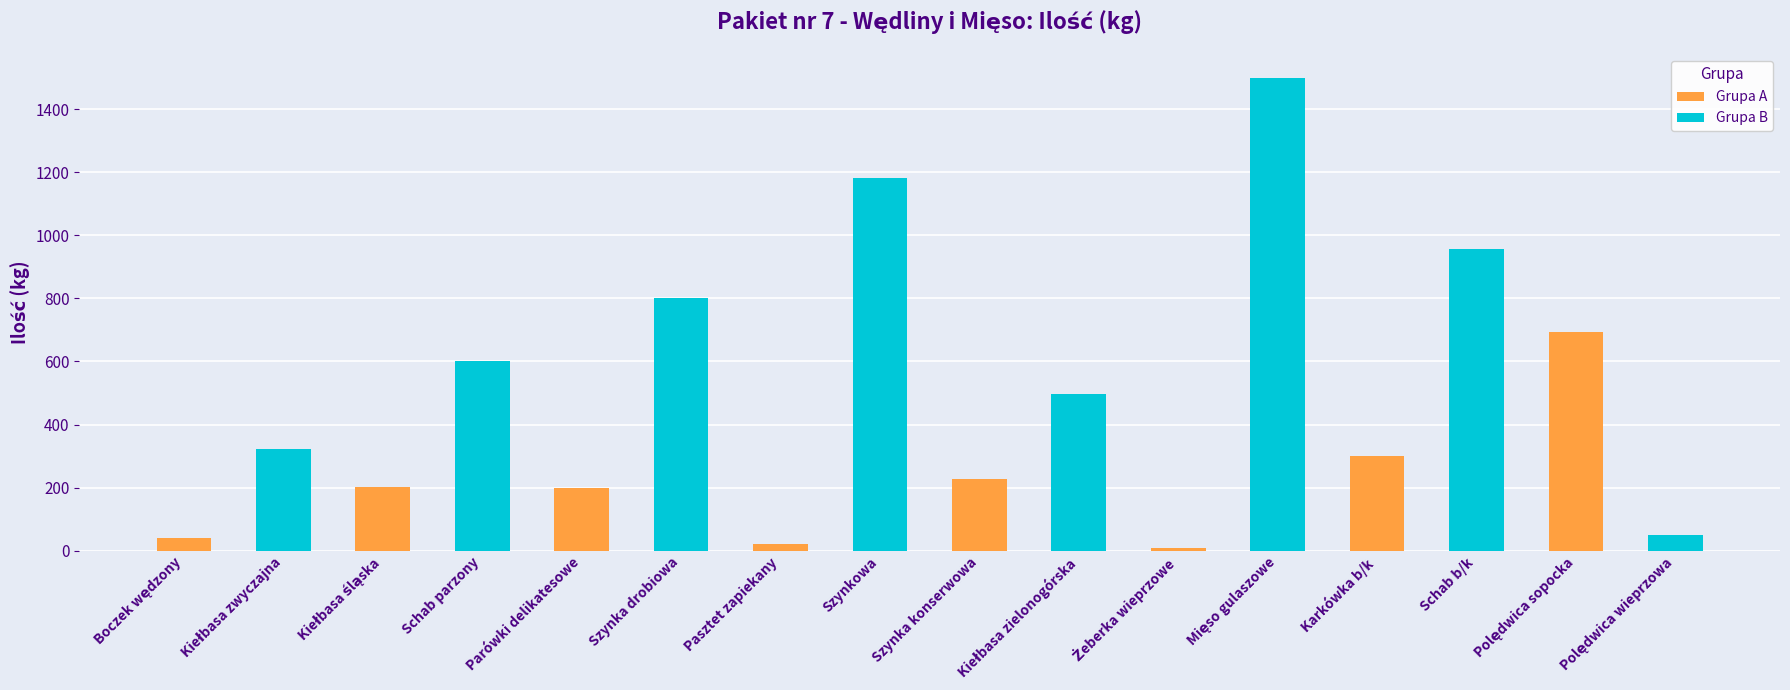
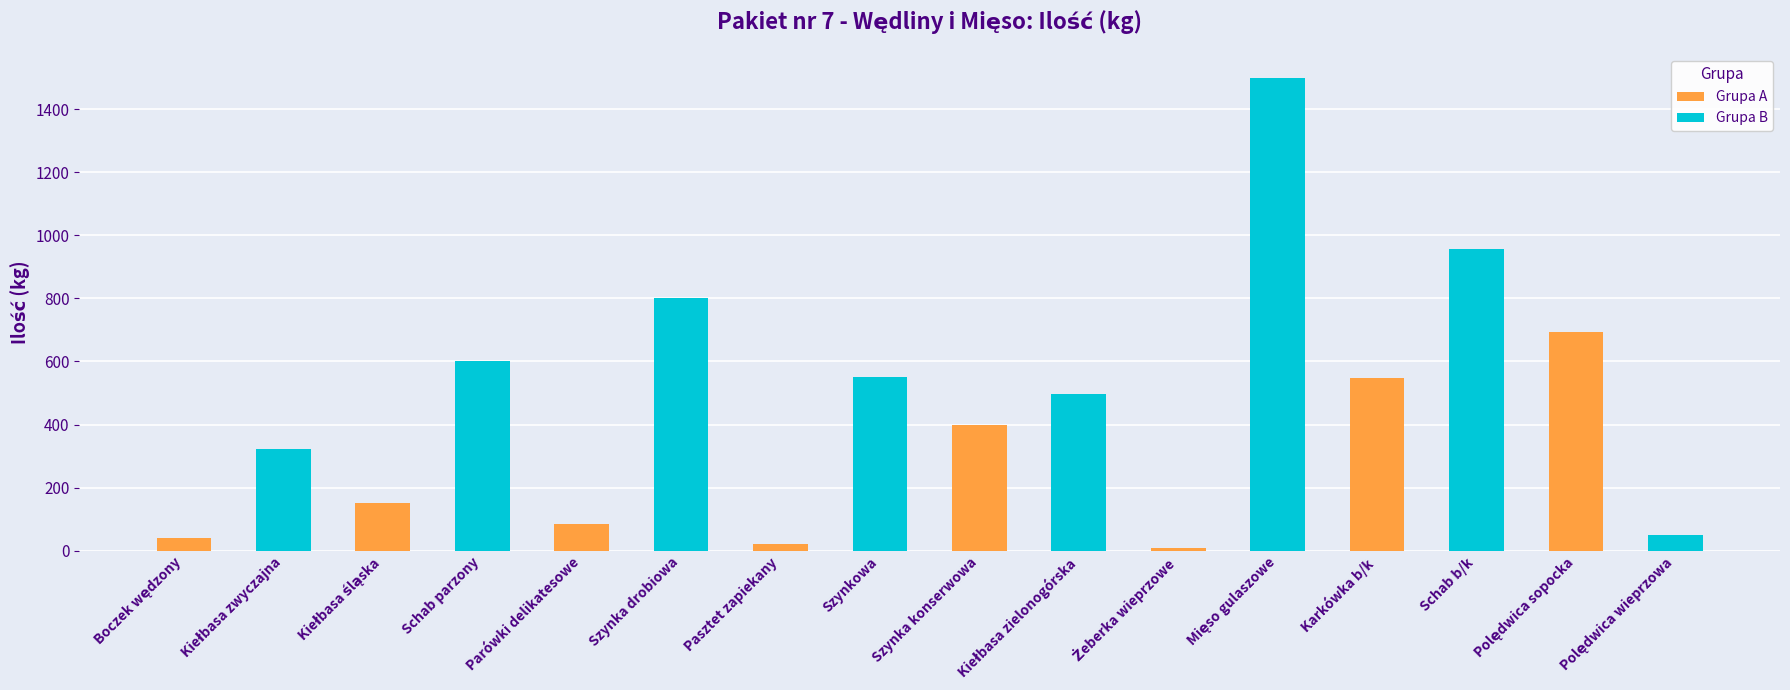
Grupa A, Kiełbasa śląska: 200 -> 150
Grupa A, Parówki delikatesowe: 200 -> 90
Grupa B, Szynkowa: 1180 -> 550
Grupa A, Szynka konserwowa: 230 -> 400
Grupa A, Karkówka b/k: 300 -> 550
